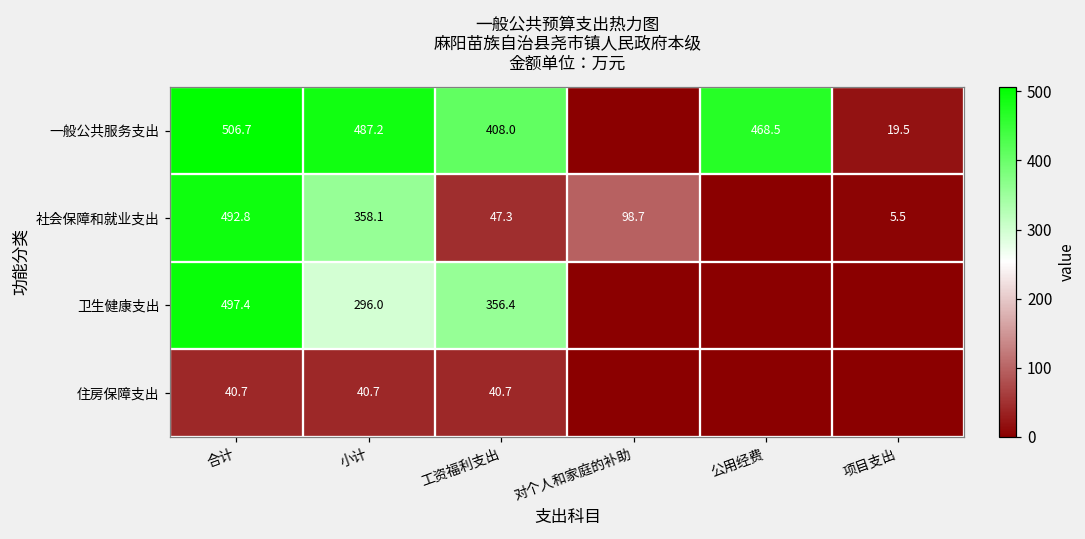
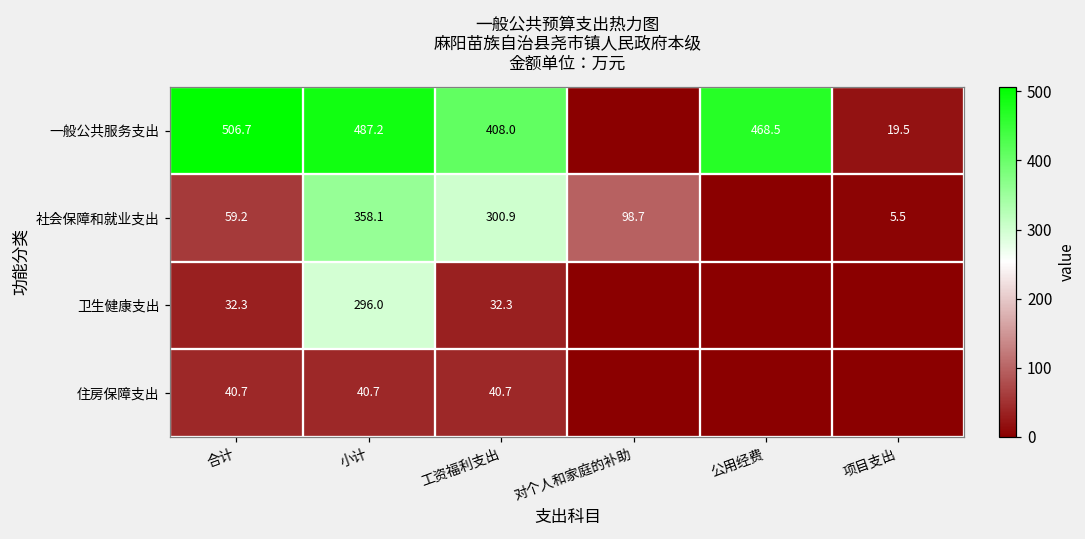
社会保障和就业支出, 合计: 492.8 -> 59.2
社会保障和就业支出, 工资福利支出: 47.3 -> 300.9
卫生健康支出, 合计: 497.4 -> 32.3
卫生健康支出, 工资福利支出: 356.4 -> 32.3
